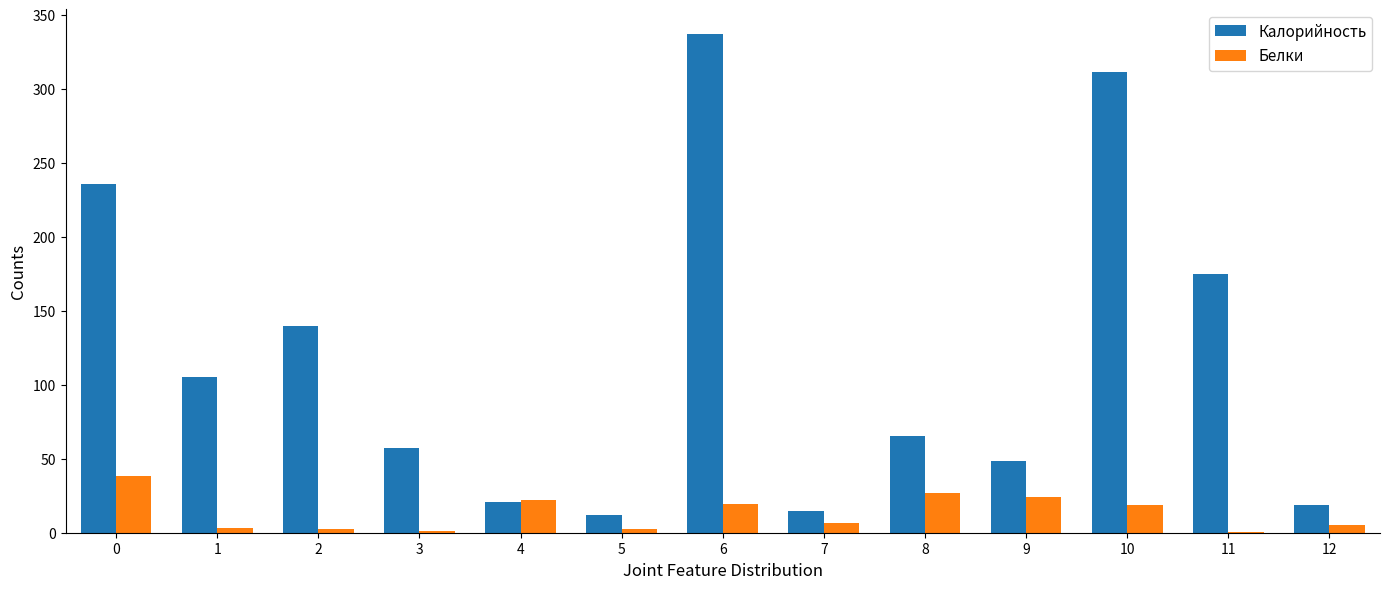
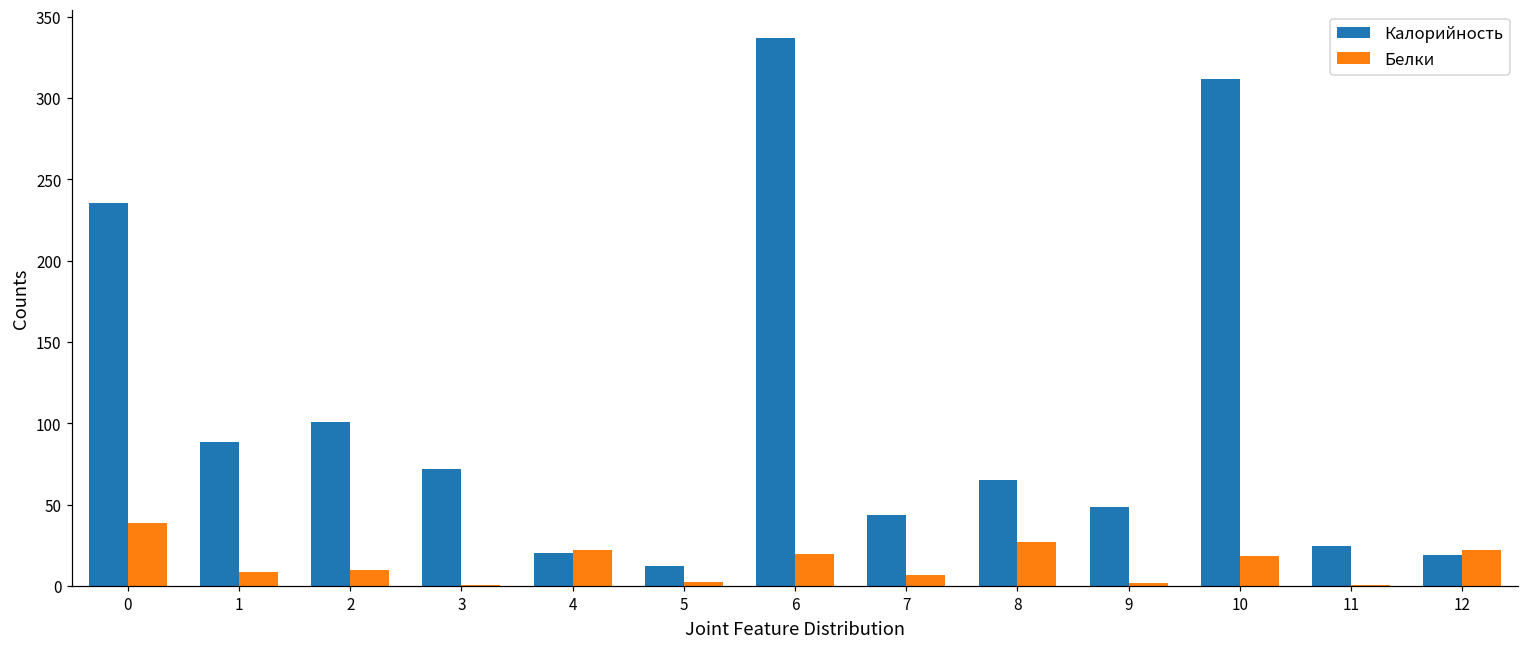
Калорийность, 1: 106 -> 88
Белки, 1: 3 -> 9
Калорийность, 2: 140 -> 101
Белки, 2: 2 -> 10
Калорийность, 3: 58 -> 72
Калорийность, 7: 15 -> 44
Белки, 9: 24 -> 2
Калорийность, 11: 175 -> 24
Белки, 12: 5 -> 22
